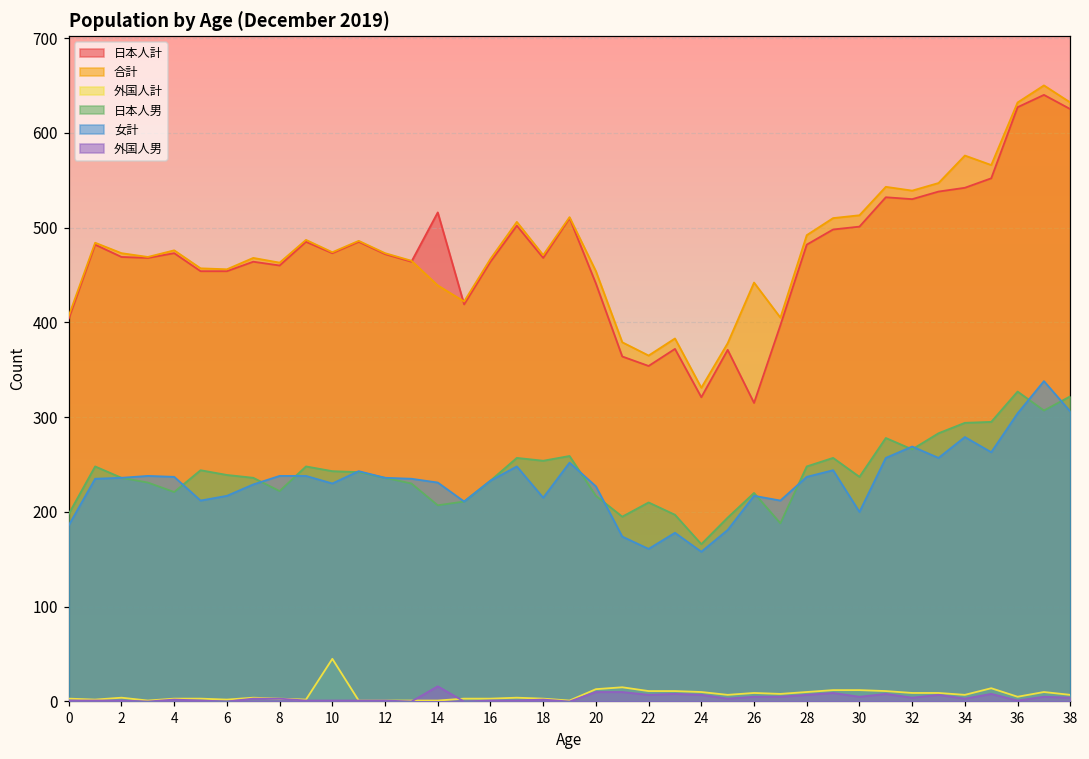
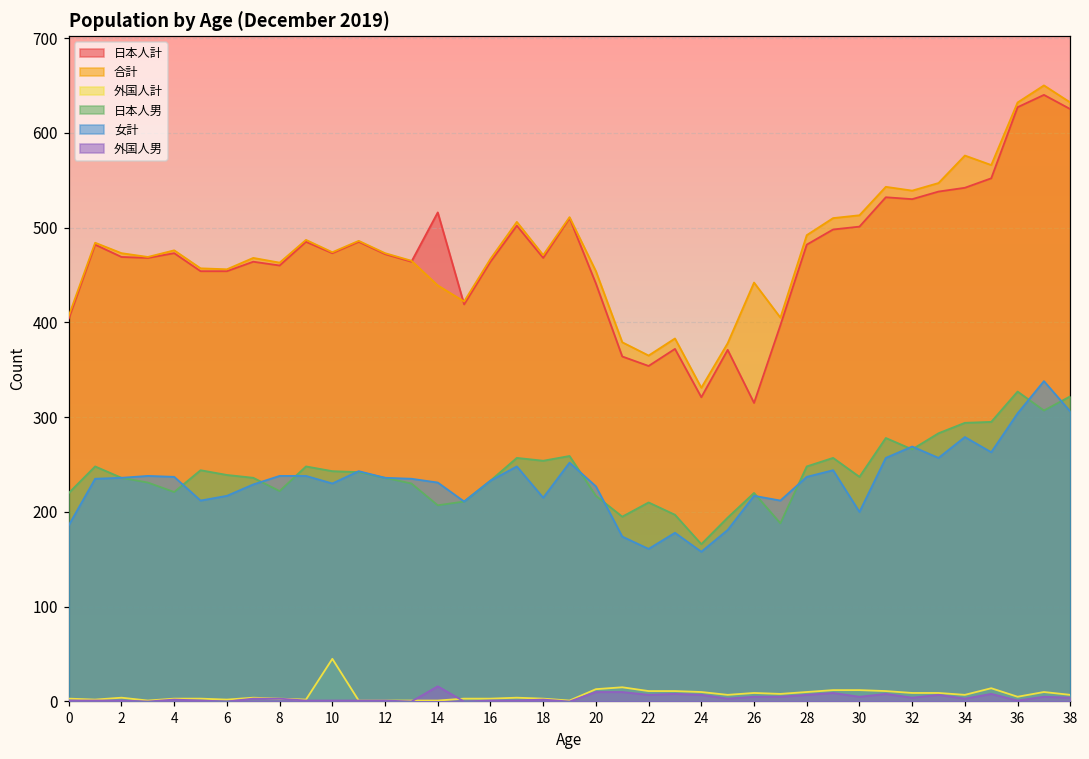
日本人男, 0: 200 -> 220
